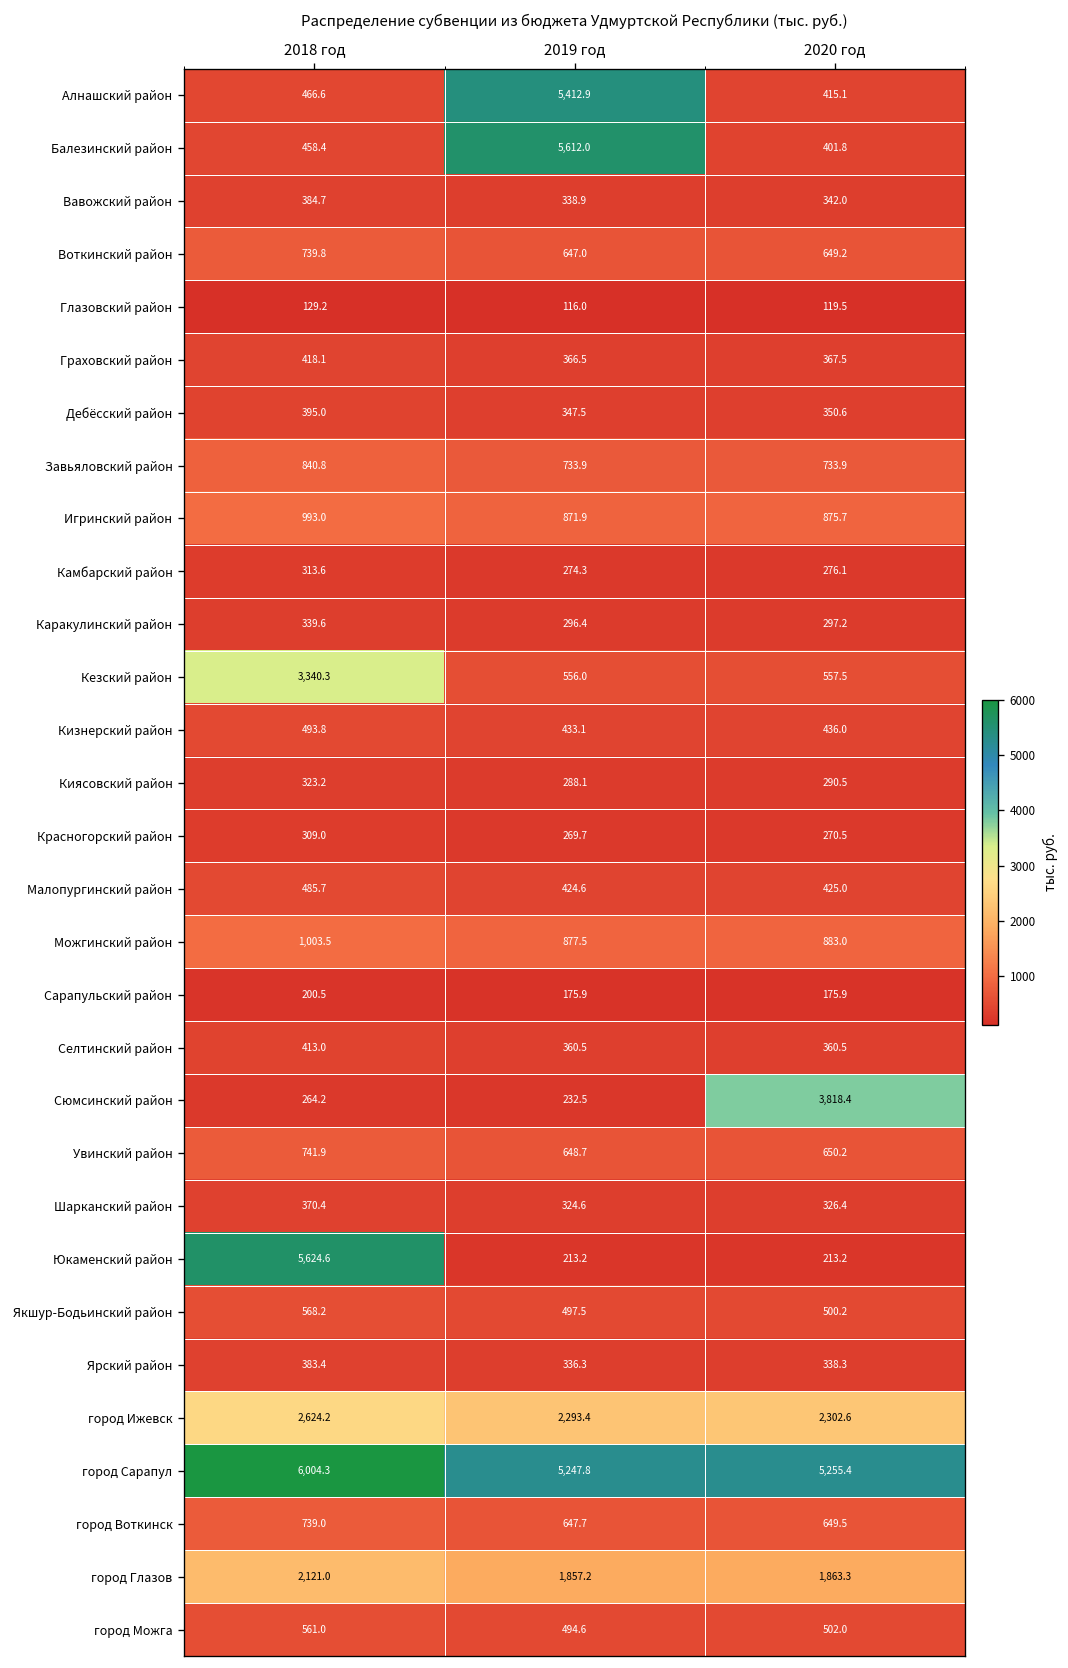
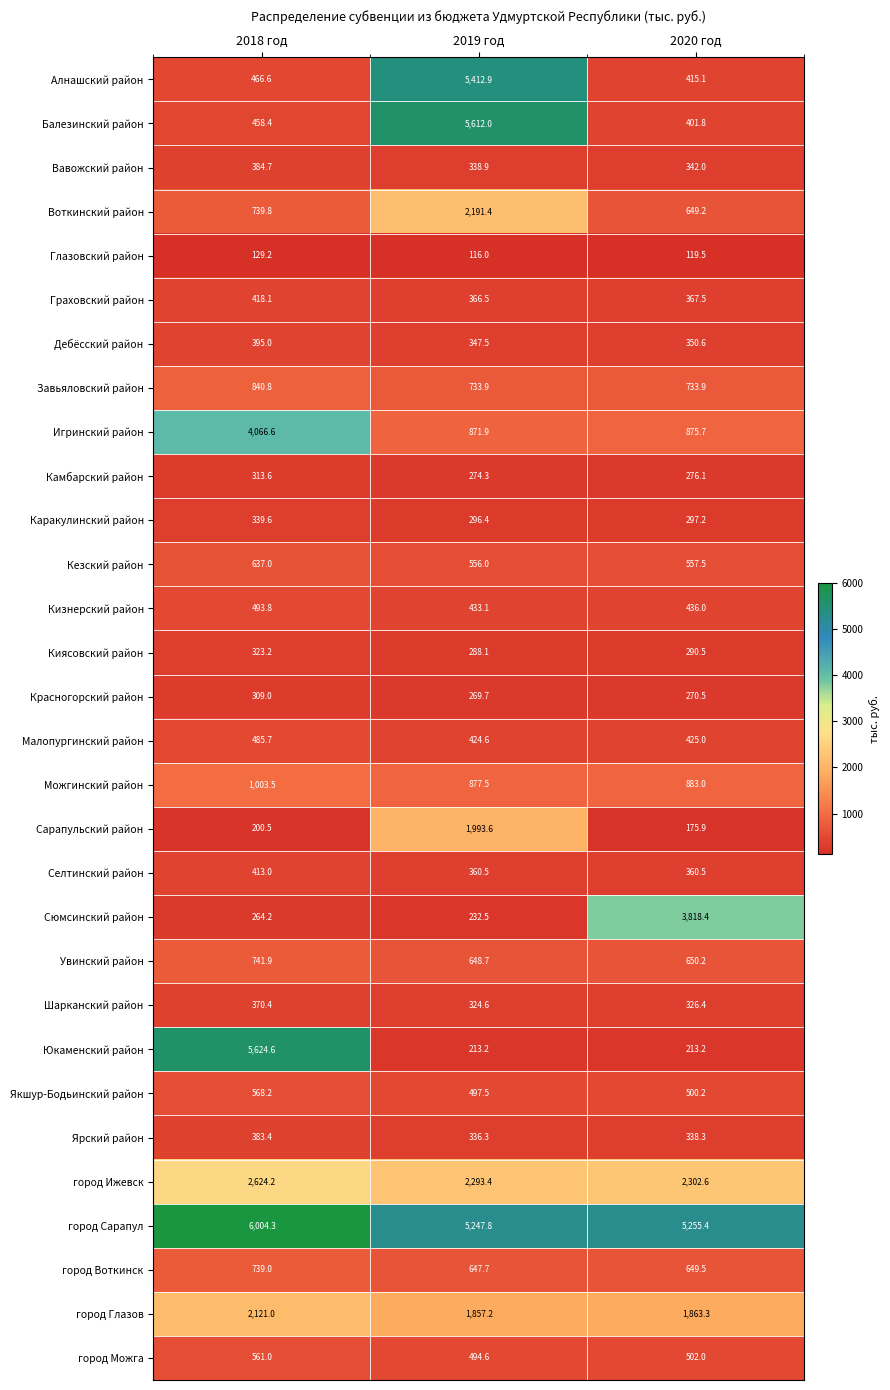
Воткинский район, 2019 год: 647.0 -> 2,191.4
Игринский район, 2018 год: 993.0 -> 4,066.6
Кезский район, 2018 год: 3,340.3 -> 637.0
Сарапульский район, 2019 год: 175.9 -> 1,993.6
